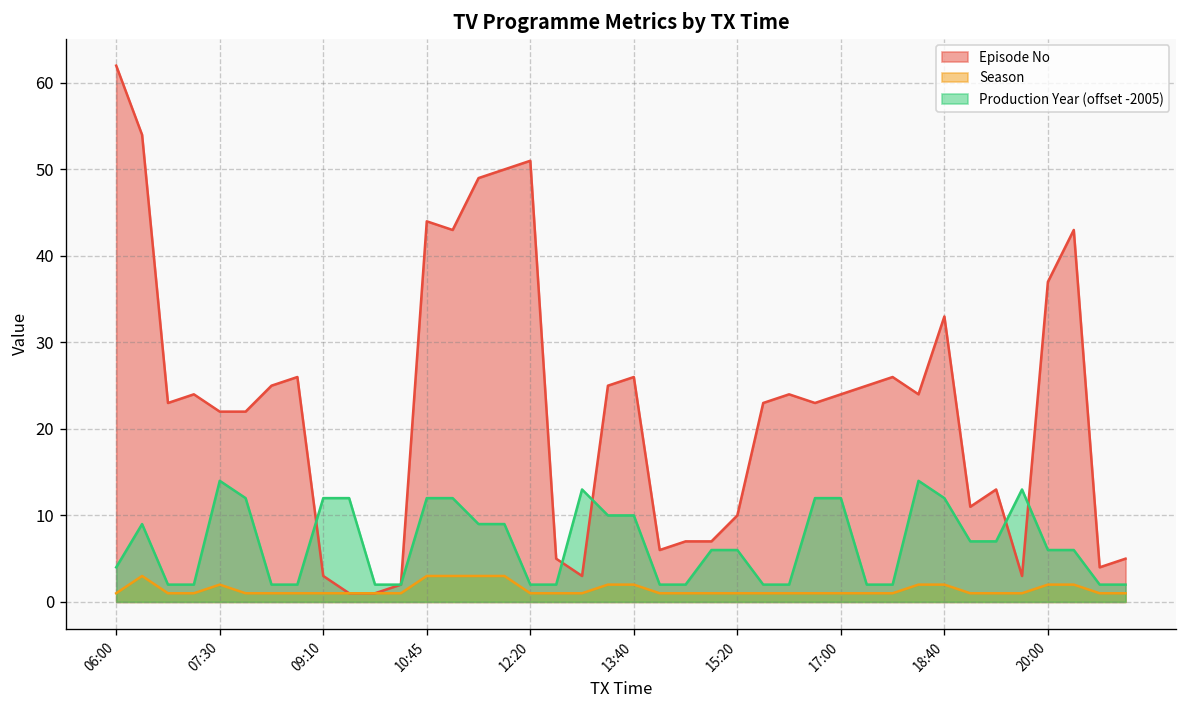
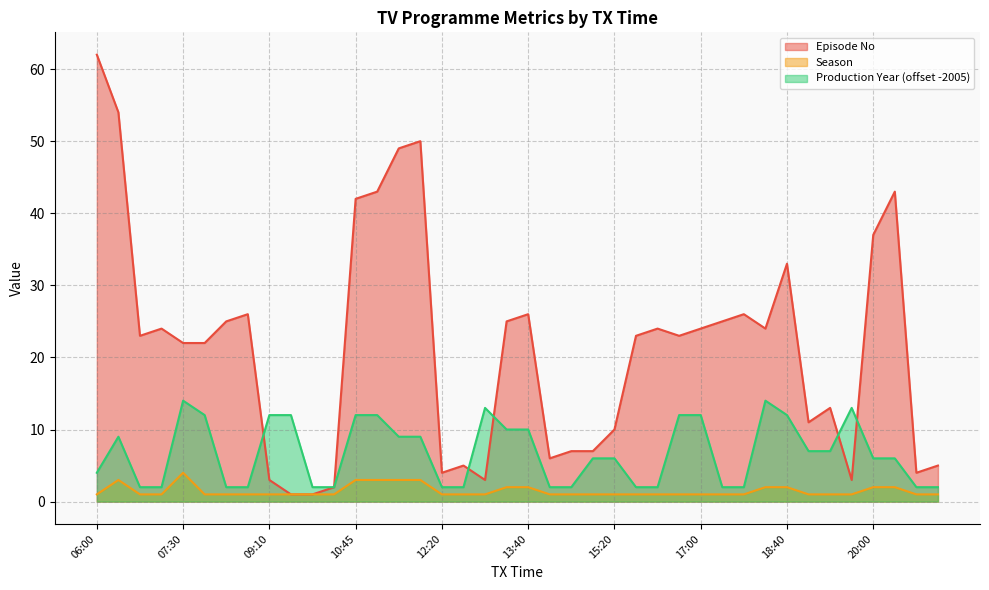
Season, 07:30: 2 -> 4
Episode No, 10:45: 44 -> 42
Episode No, 12:20: 51 -> 4
